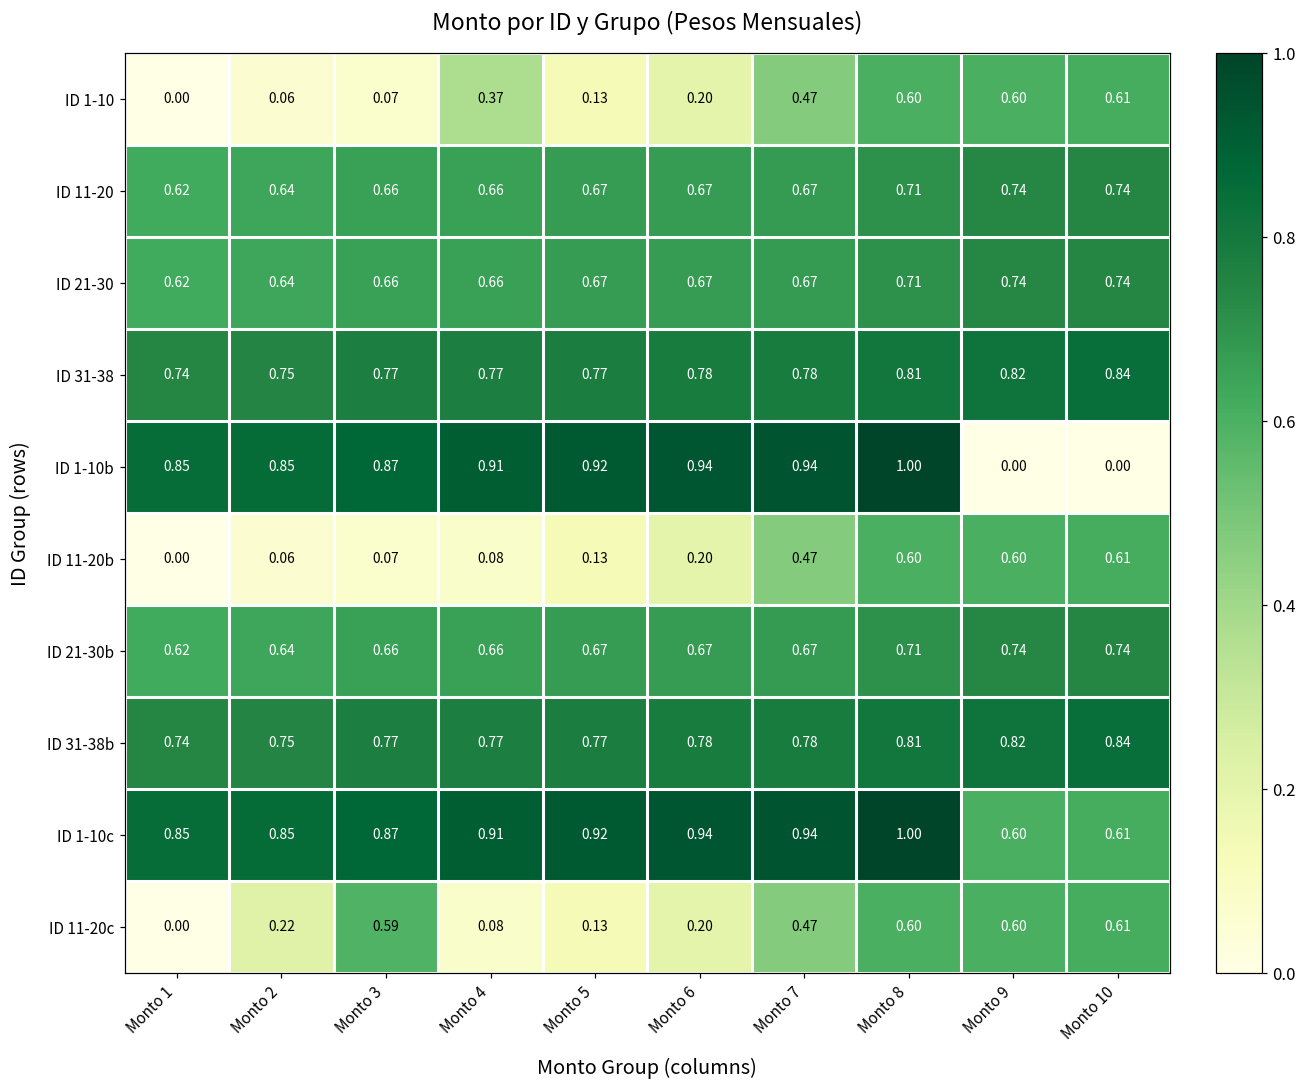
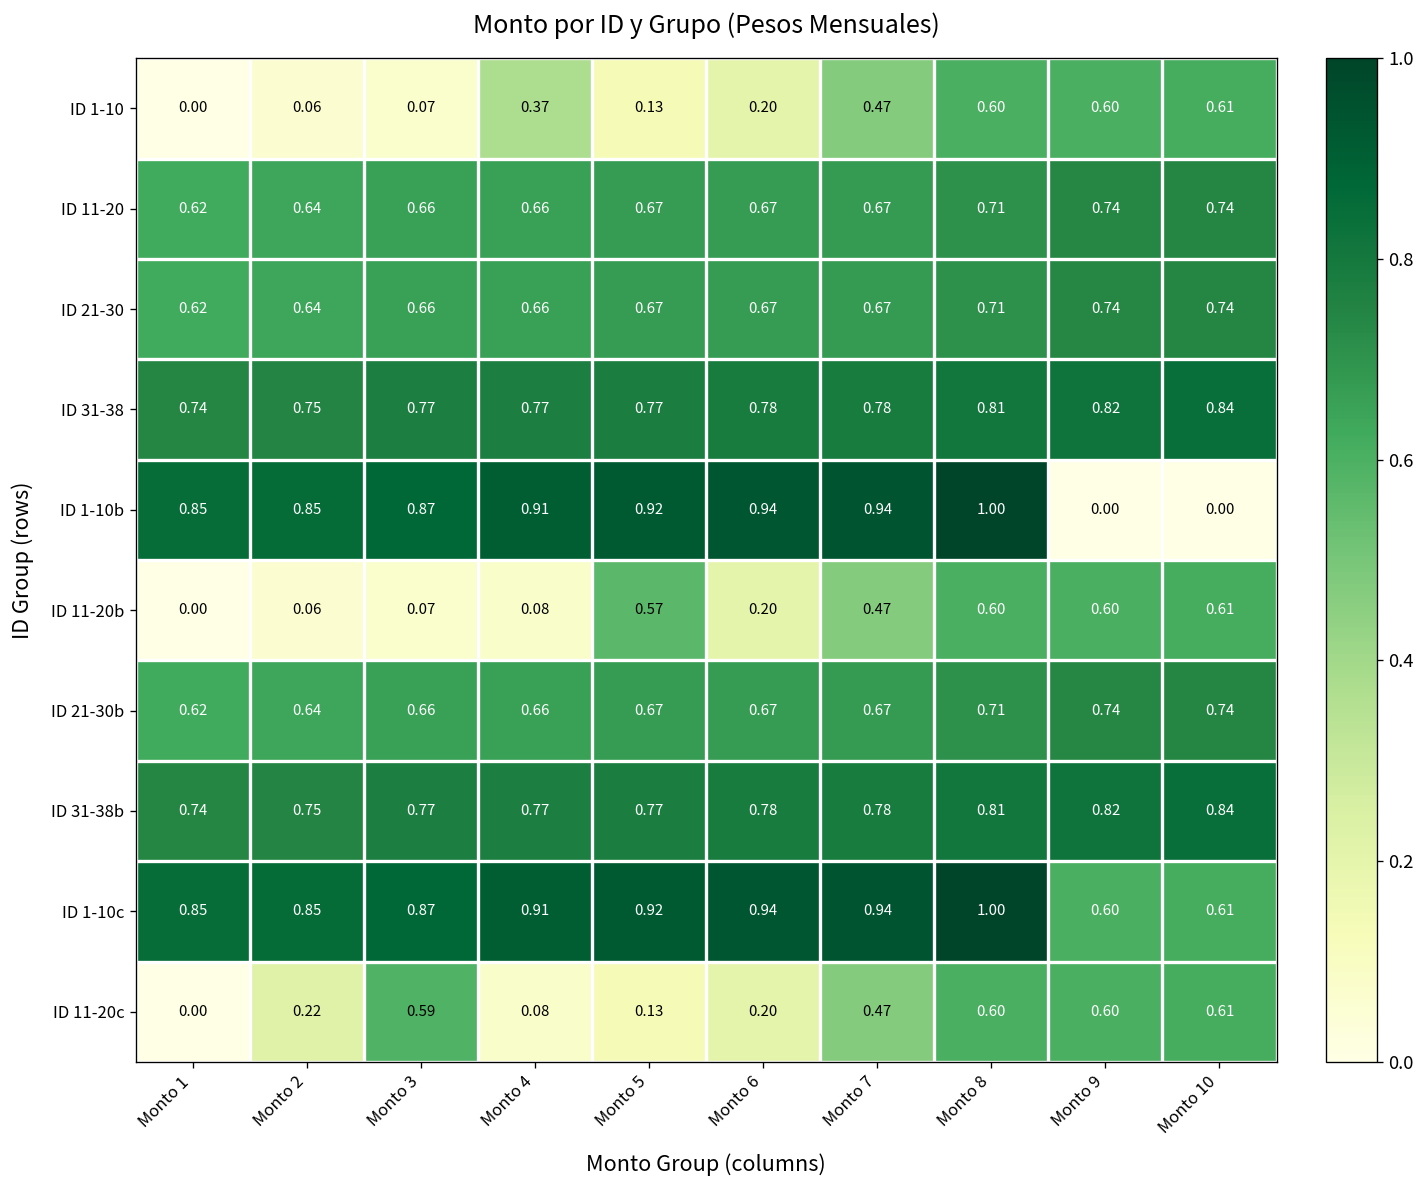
ID 11-20b, Monto 5: 0.13 -> 0.57
